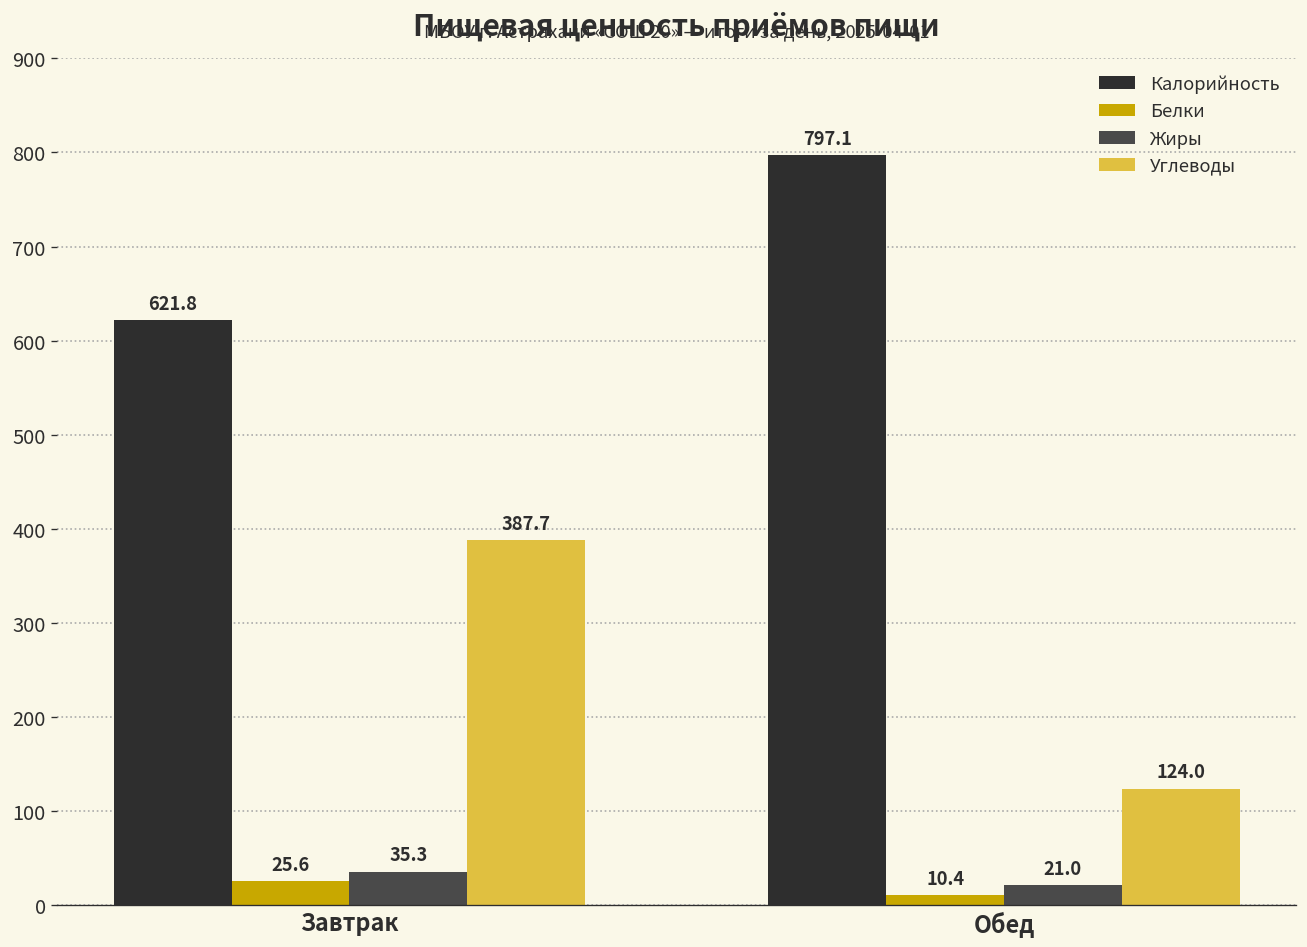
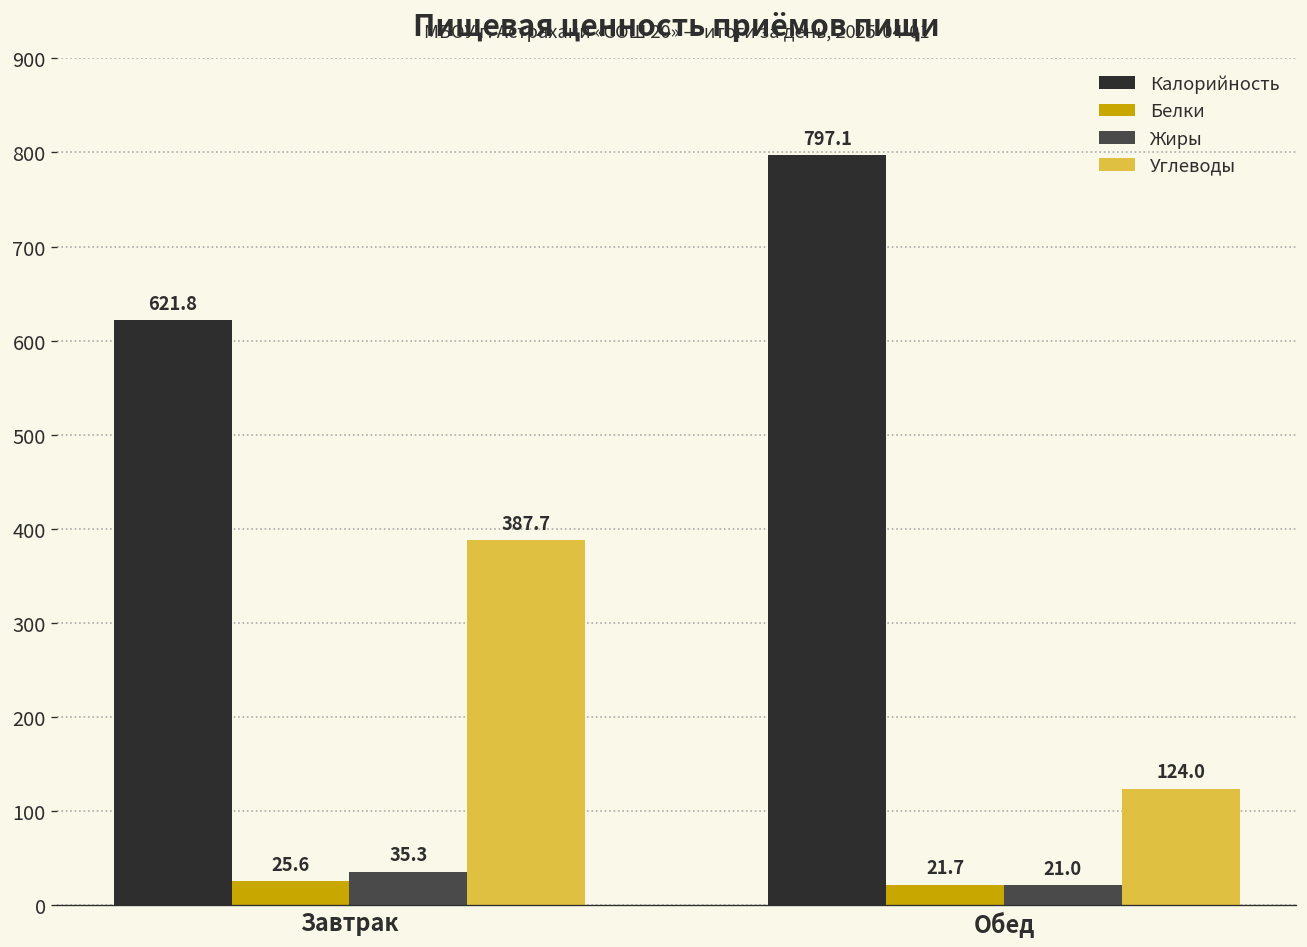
Белки, Обед: 10.4 -> 21.7
